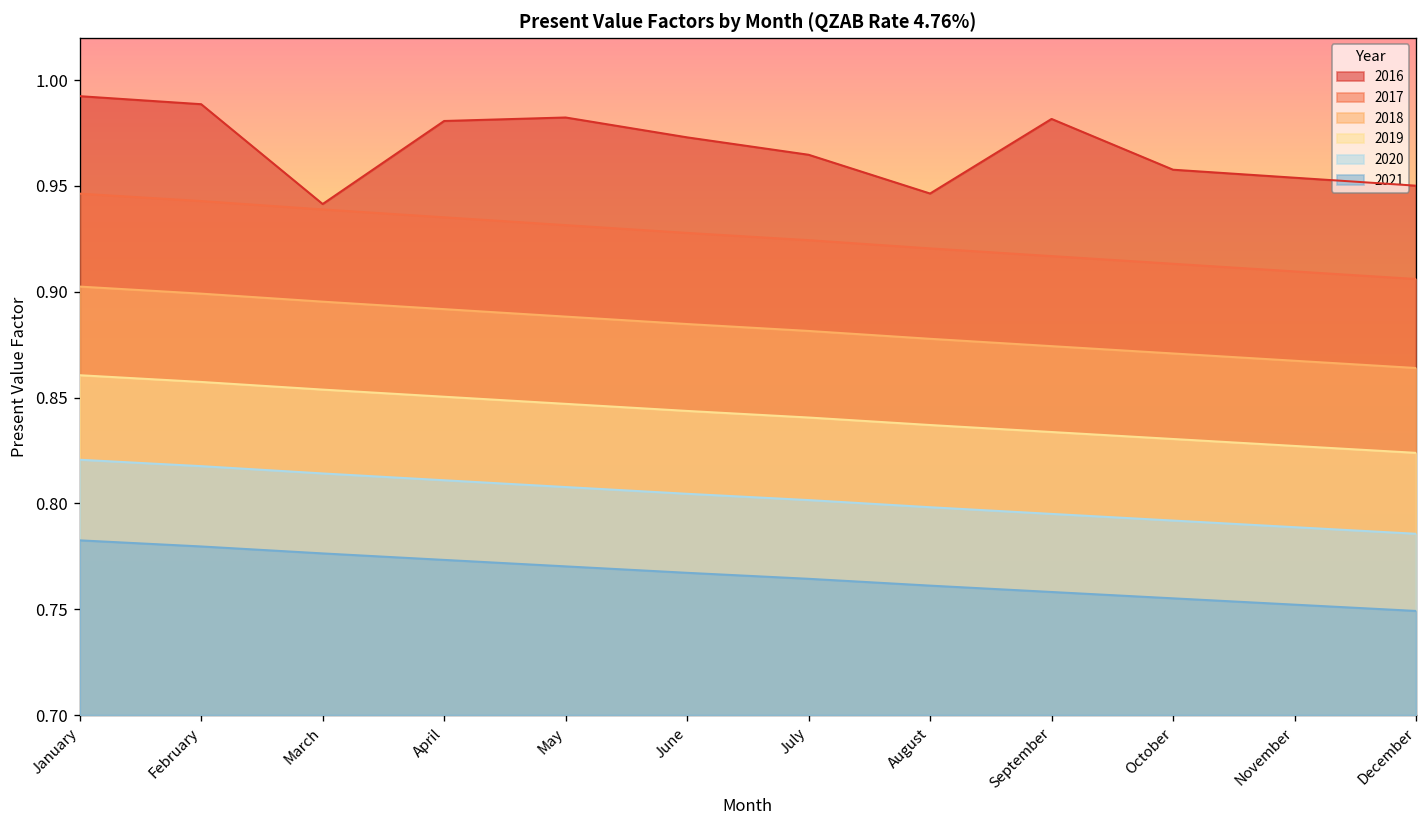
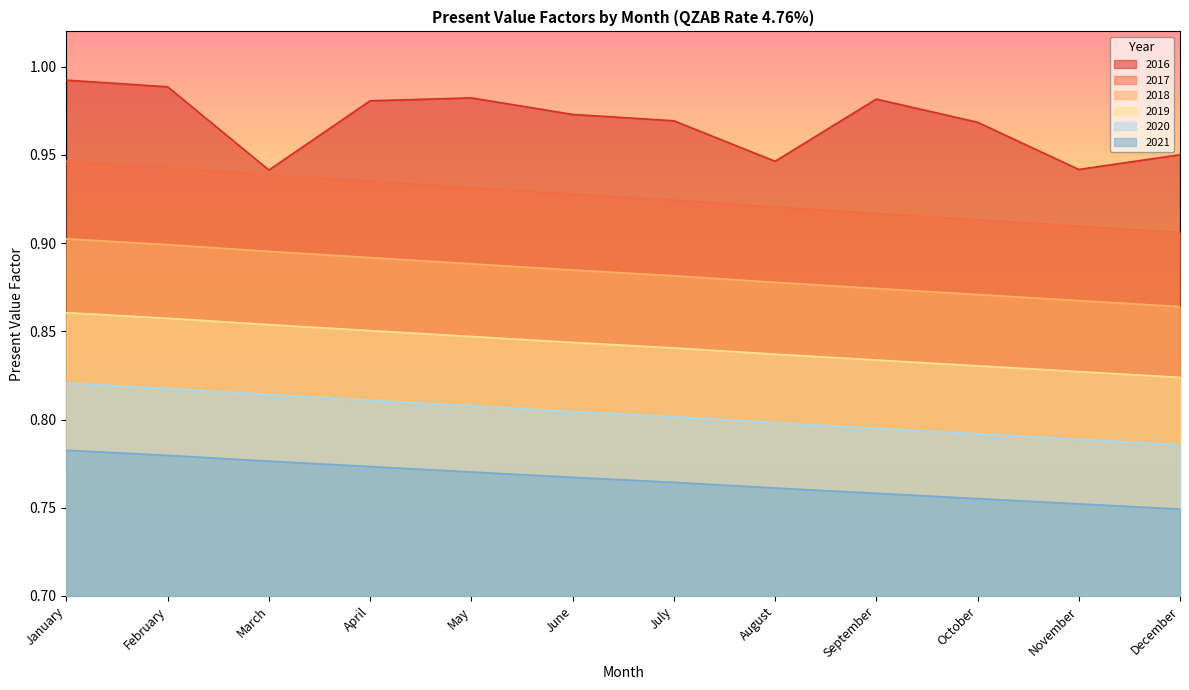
2016, July: 0.965 -> 0.969
2016, October: 0.958 -> 0.968
2016, November: 0.954 -> 0.942
